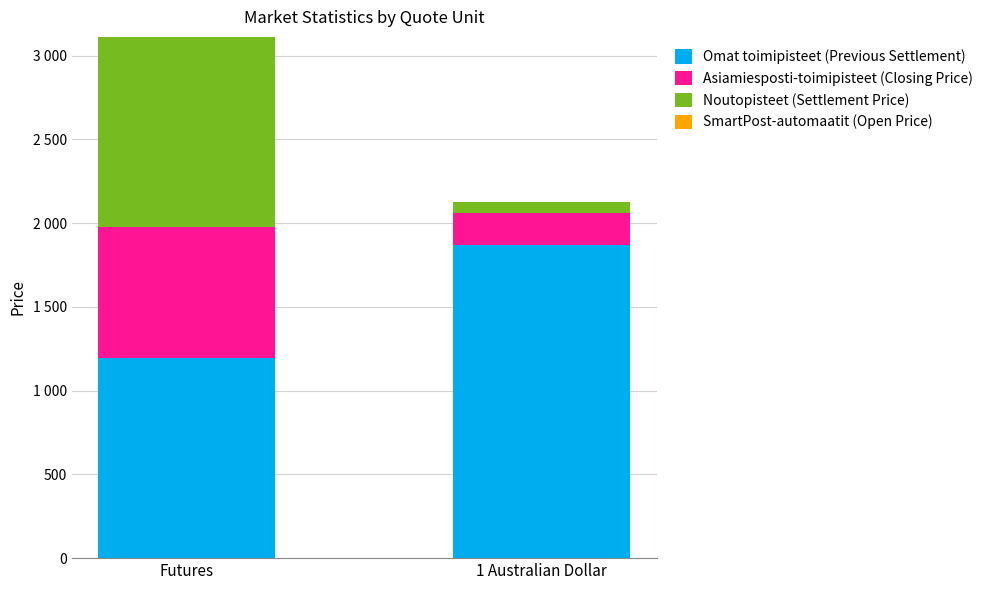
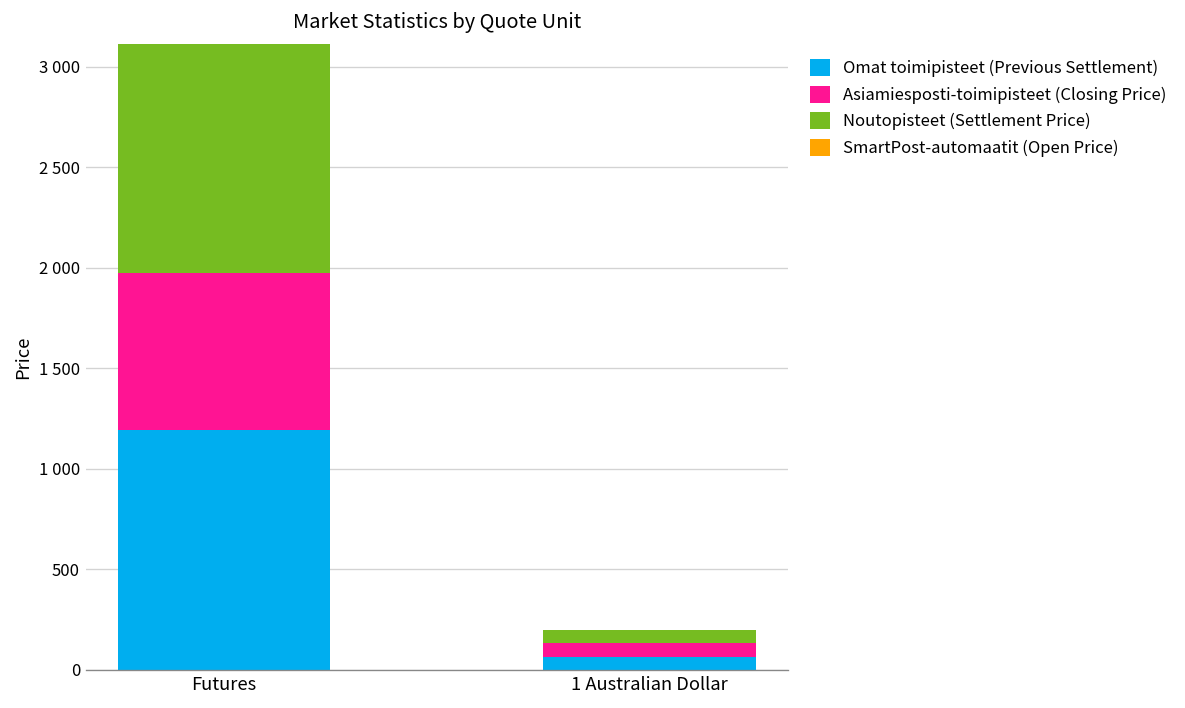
Omat toimipisteet (Previous Settlement), 1 Australian Dollar: 1870 -> 70
Asiamiesposti-toimipisteet (Closing Price), 1 Australian Dollar: 190 -> 70
